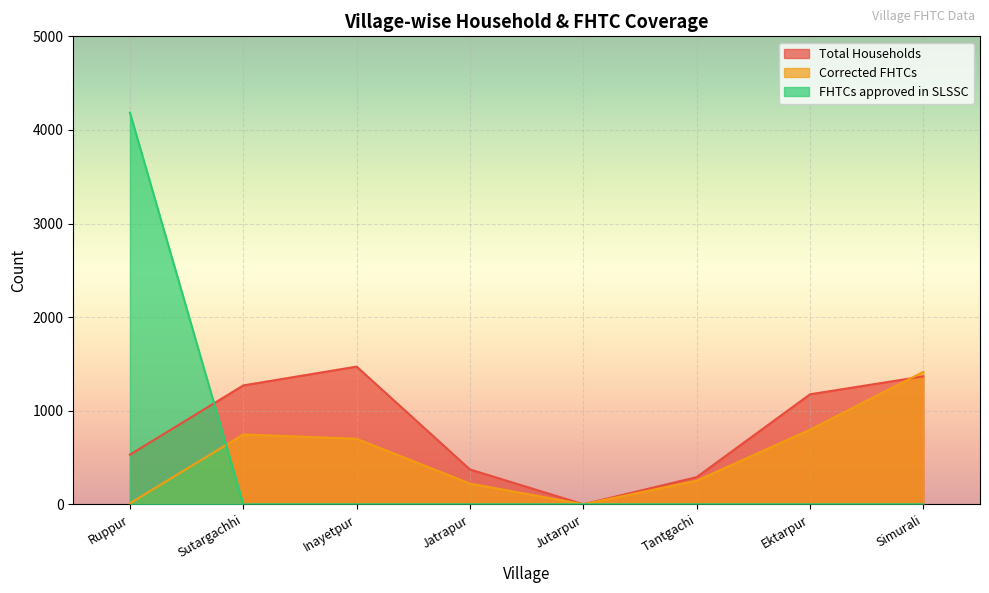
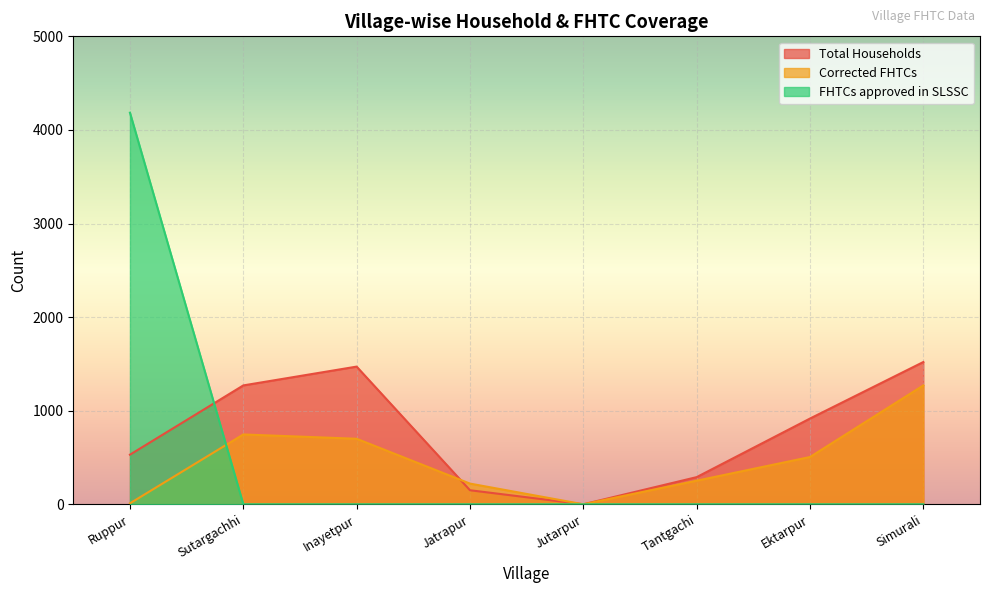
Total Households, Jatrapur: 400 -> 200
Total Households, Ektarpur: 1200 -> 900
Corrected FHTCs, Ektarpur: 800 -> 500
Total Households, Simurali: 1400 -> 1500
Corrected FHTCs, Simurali: 1400 -> 1300
